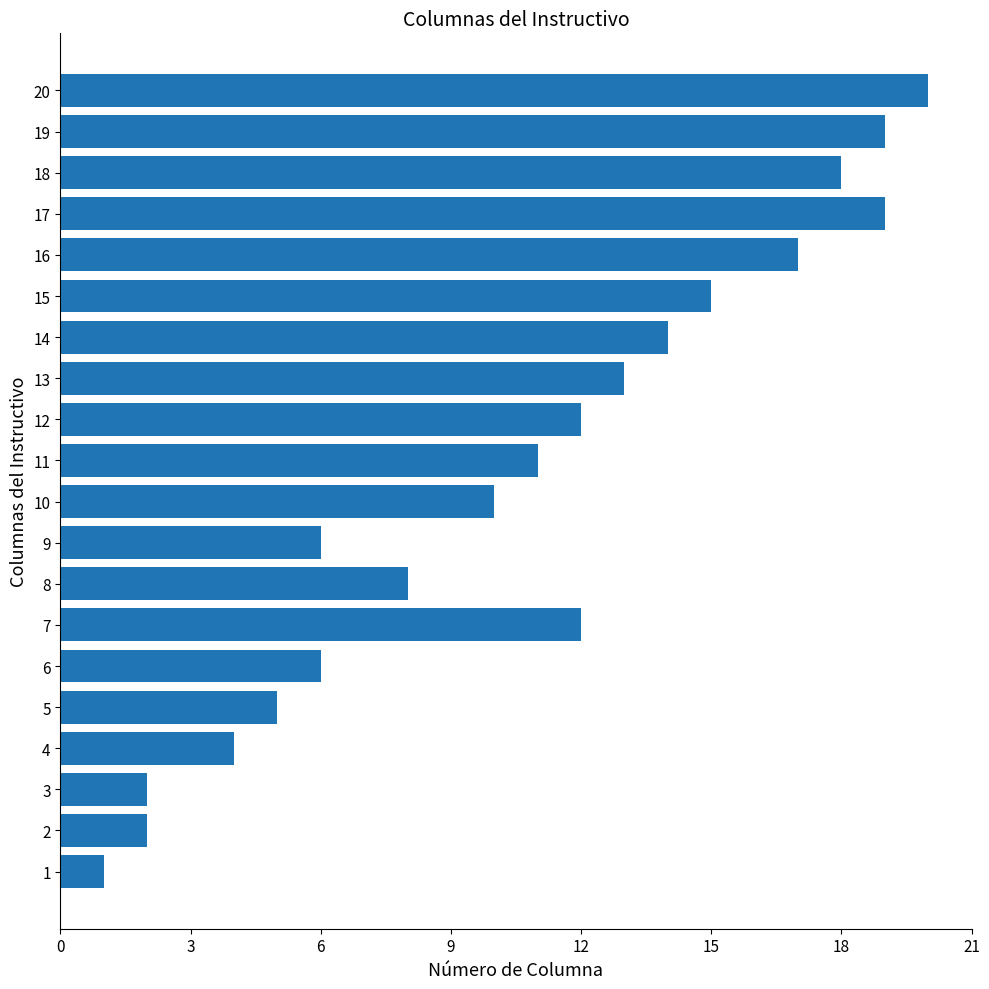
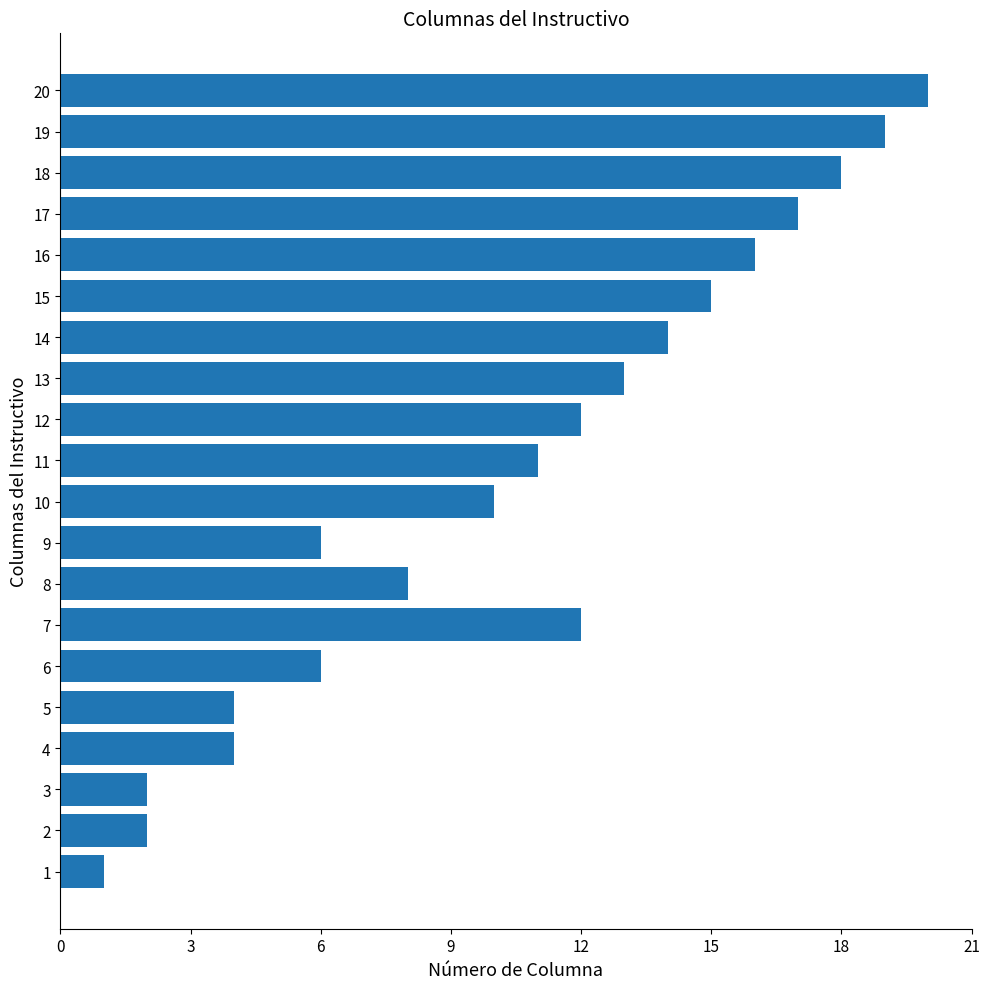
17: 19 -> 17
16: 17 -> 16
5: 5 -> 4
